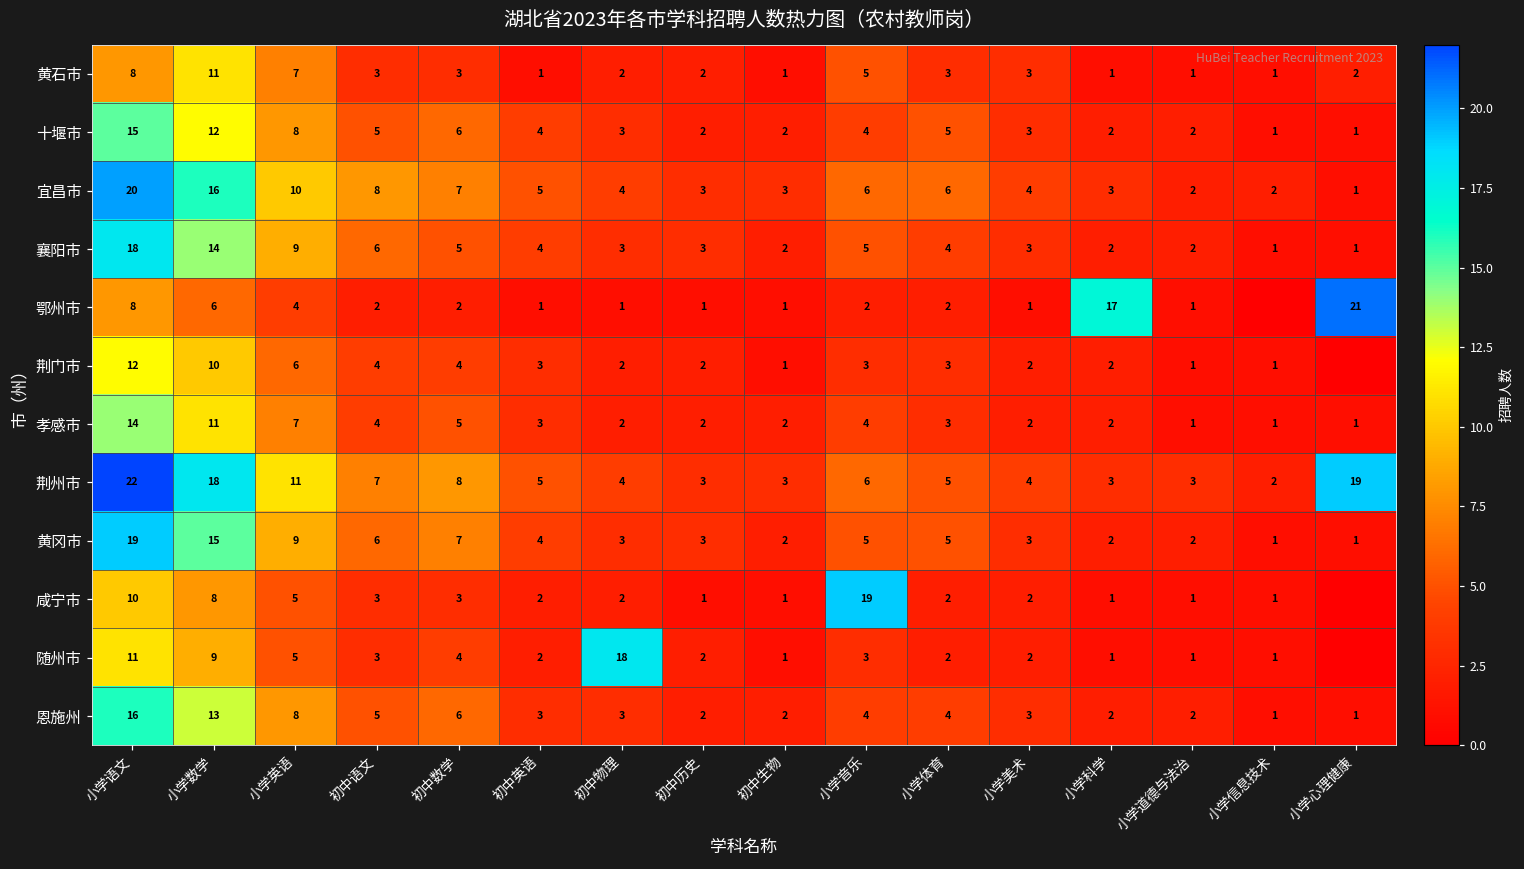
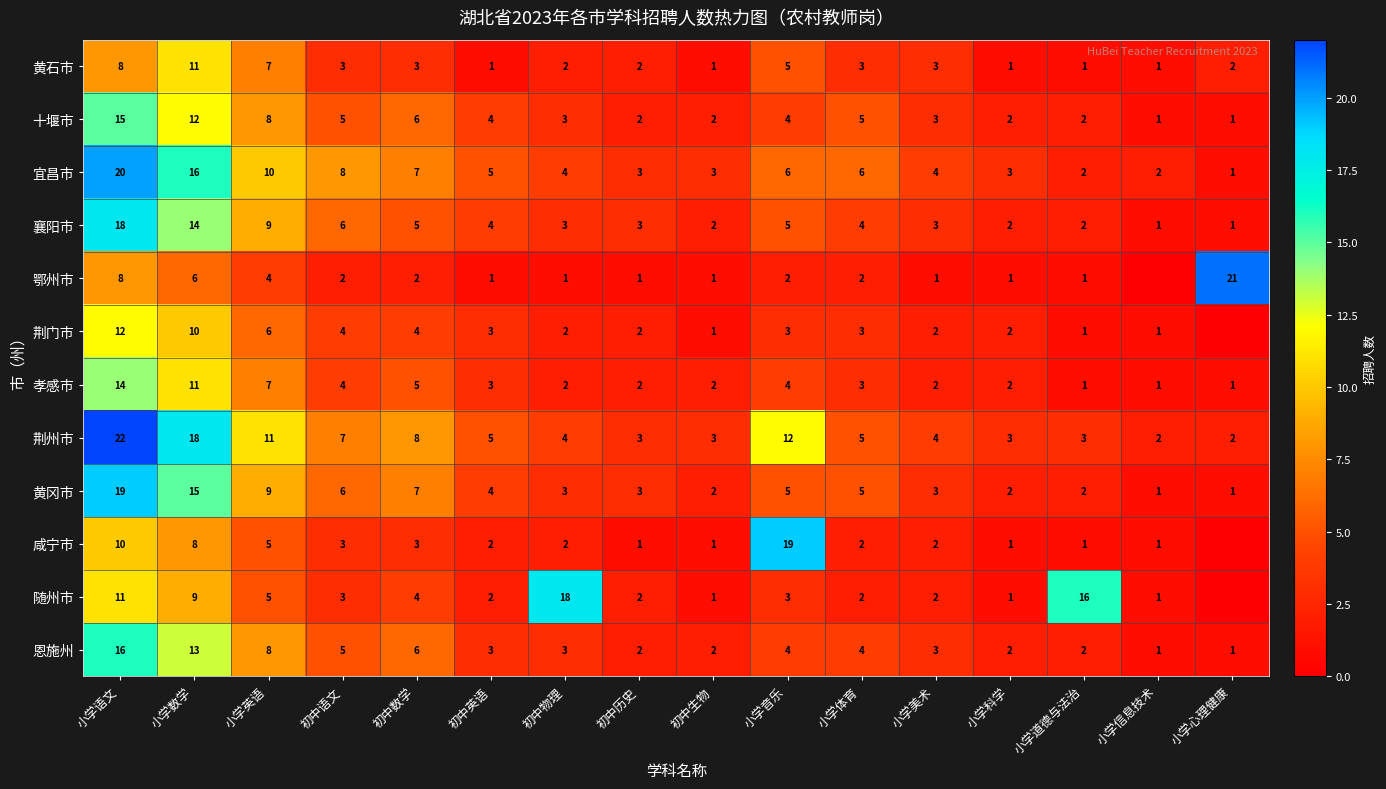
鄂州市, 小学科学: 17 -> 1
荆州市, 小学音乐: 6 -> 12
荆州市, 小学心理健康: 19 -> 2
随州市, 小学道德与法治: 1 -> 16
